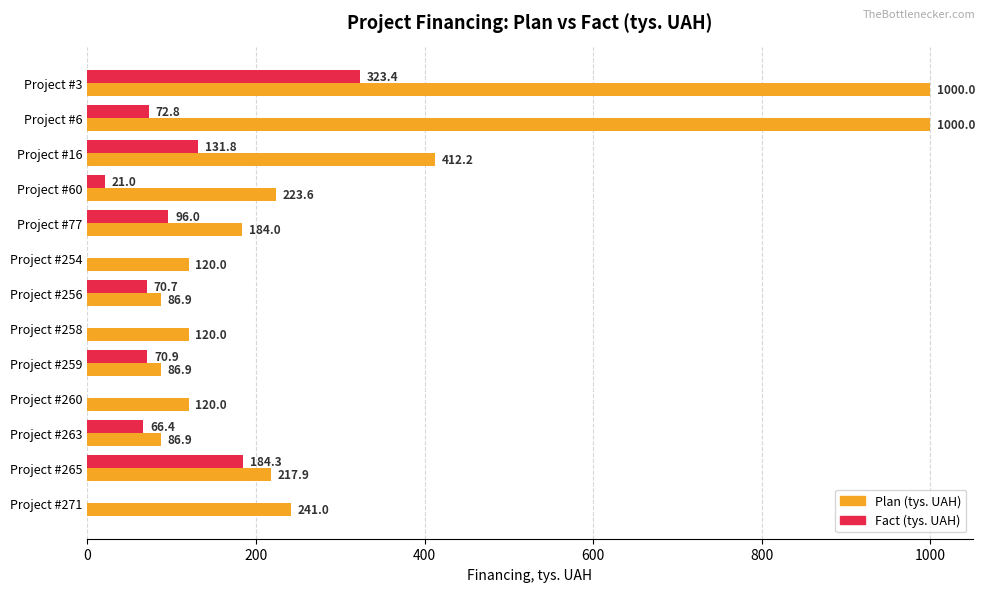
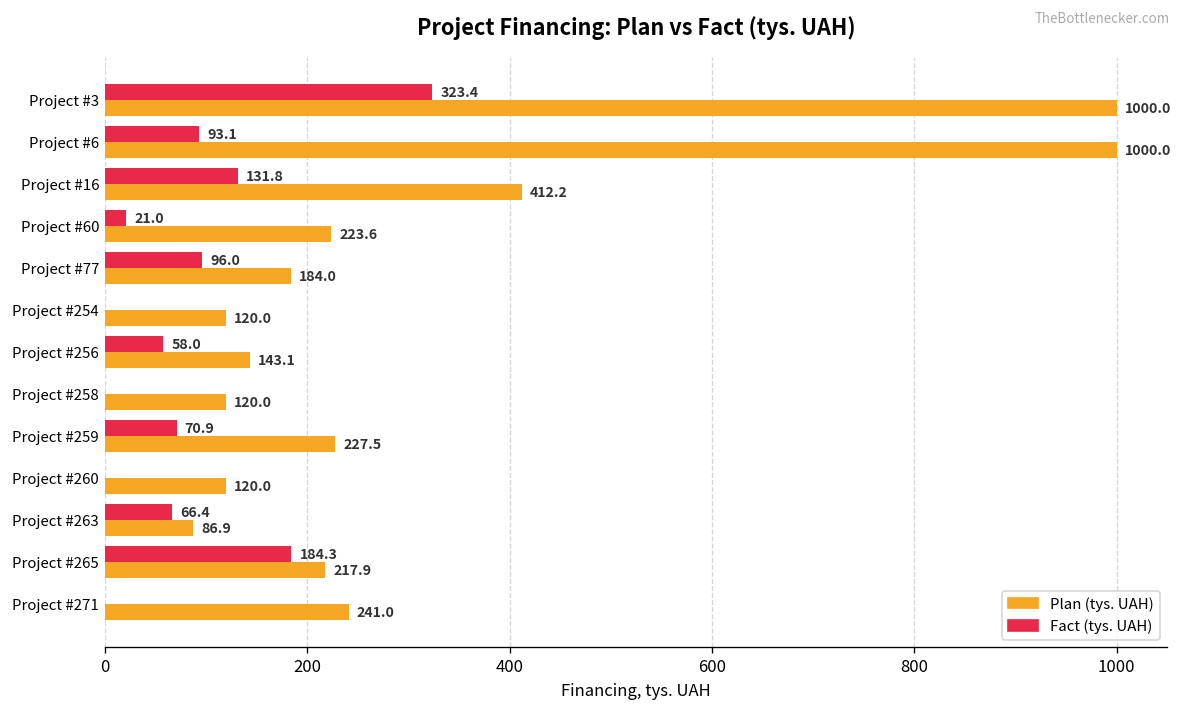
Fact (tys. UAH), Project #6: 72.8 -> 93.1
Fact (tys. UAH), Project #256: 70.7 -> 58.0
Plan (tys. UAH), Project #256: 86.9 -> 143.1
Plan (tys. UAH), Project #259: 86.9 -> 227.5
